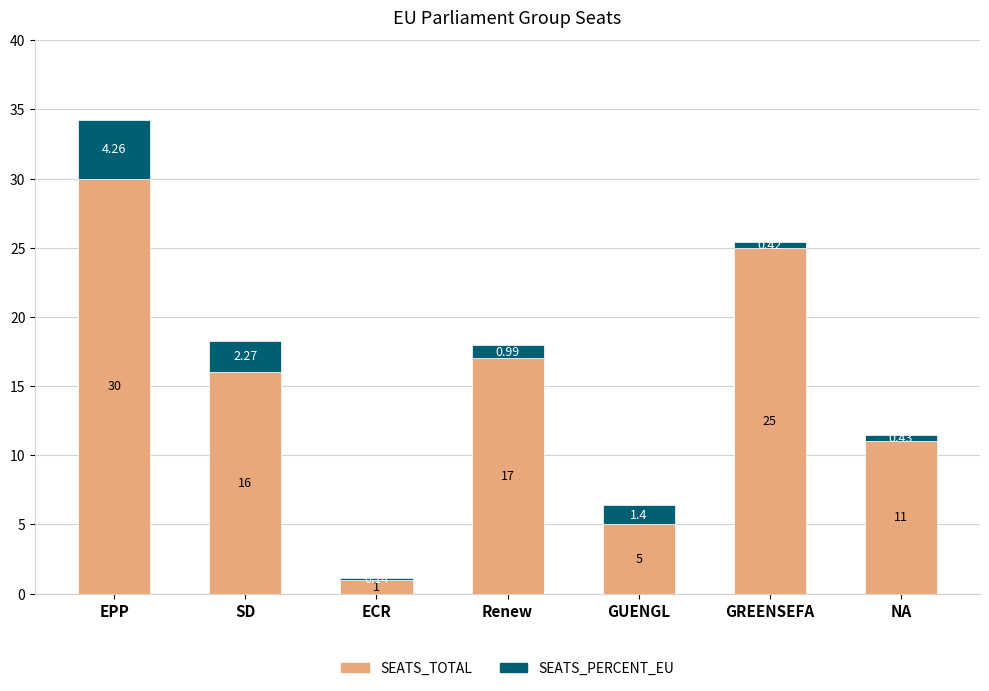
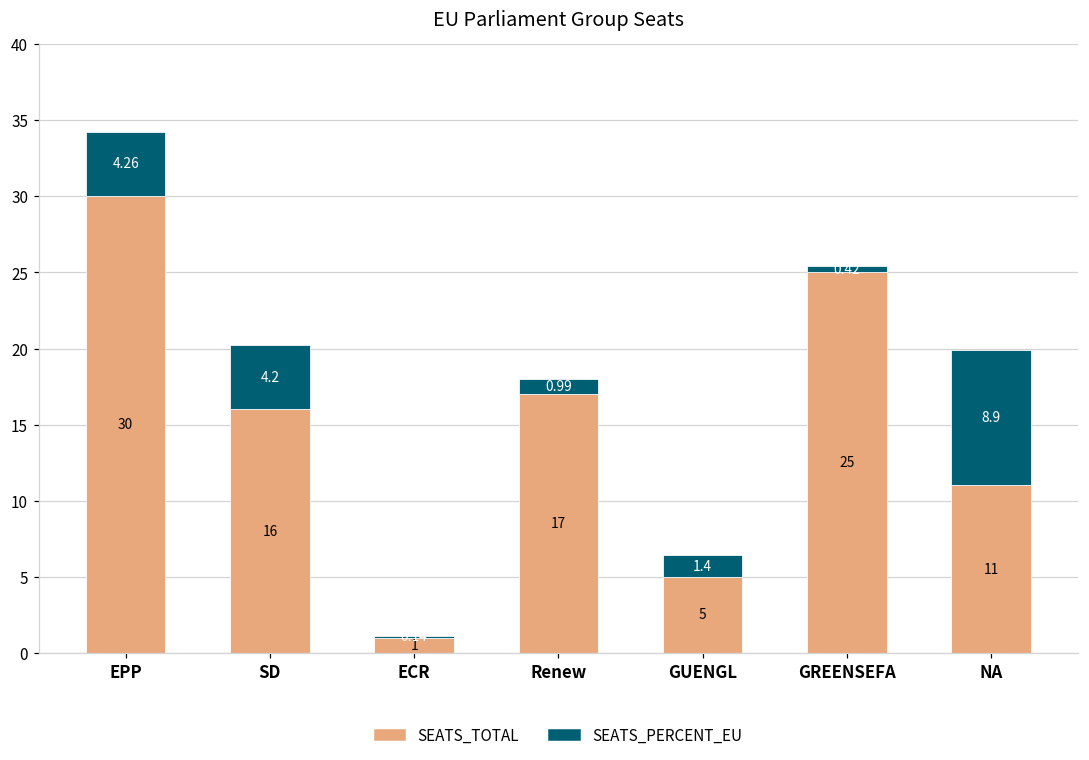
SEATS_PERCENT_EU, SD: 2.27 -> 4.2
SEATS_PERCENT_EU, NA: 0.43 -> 8.9
